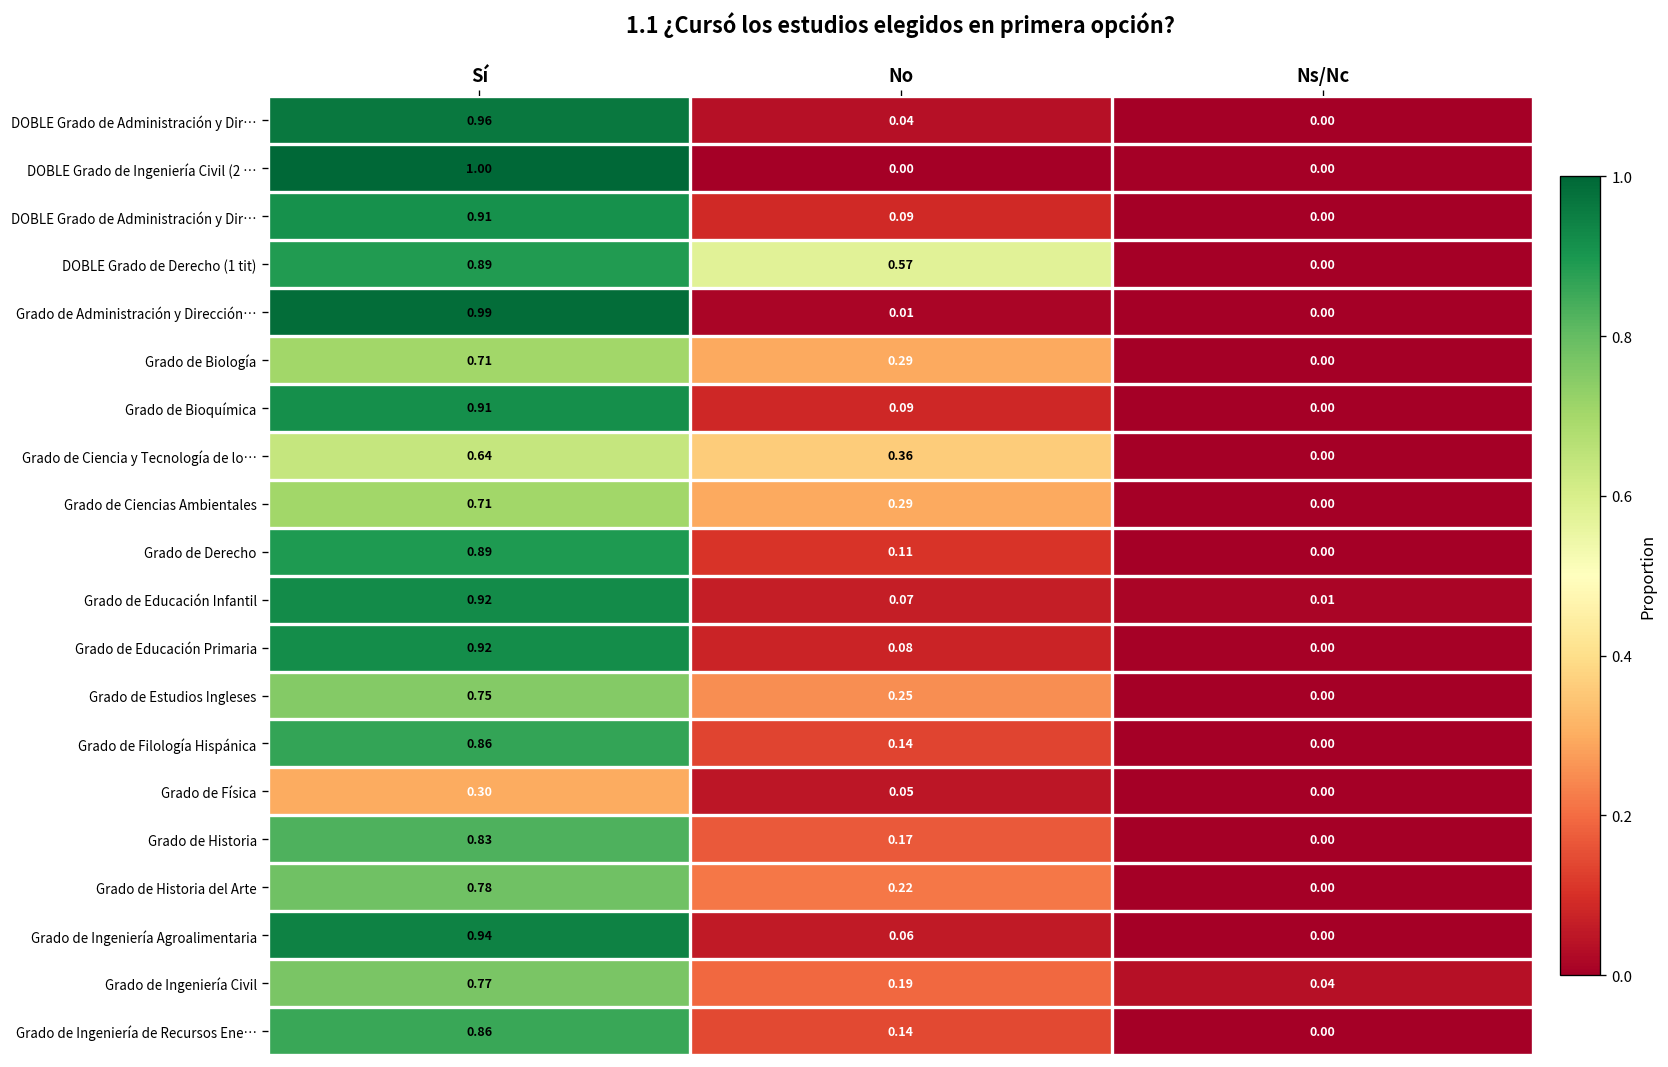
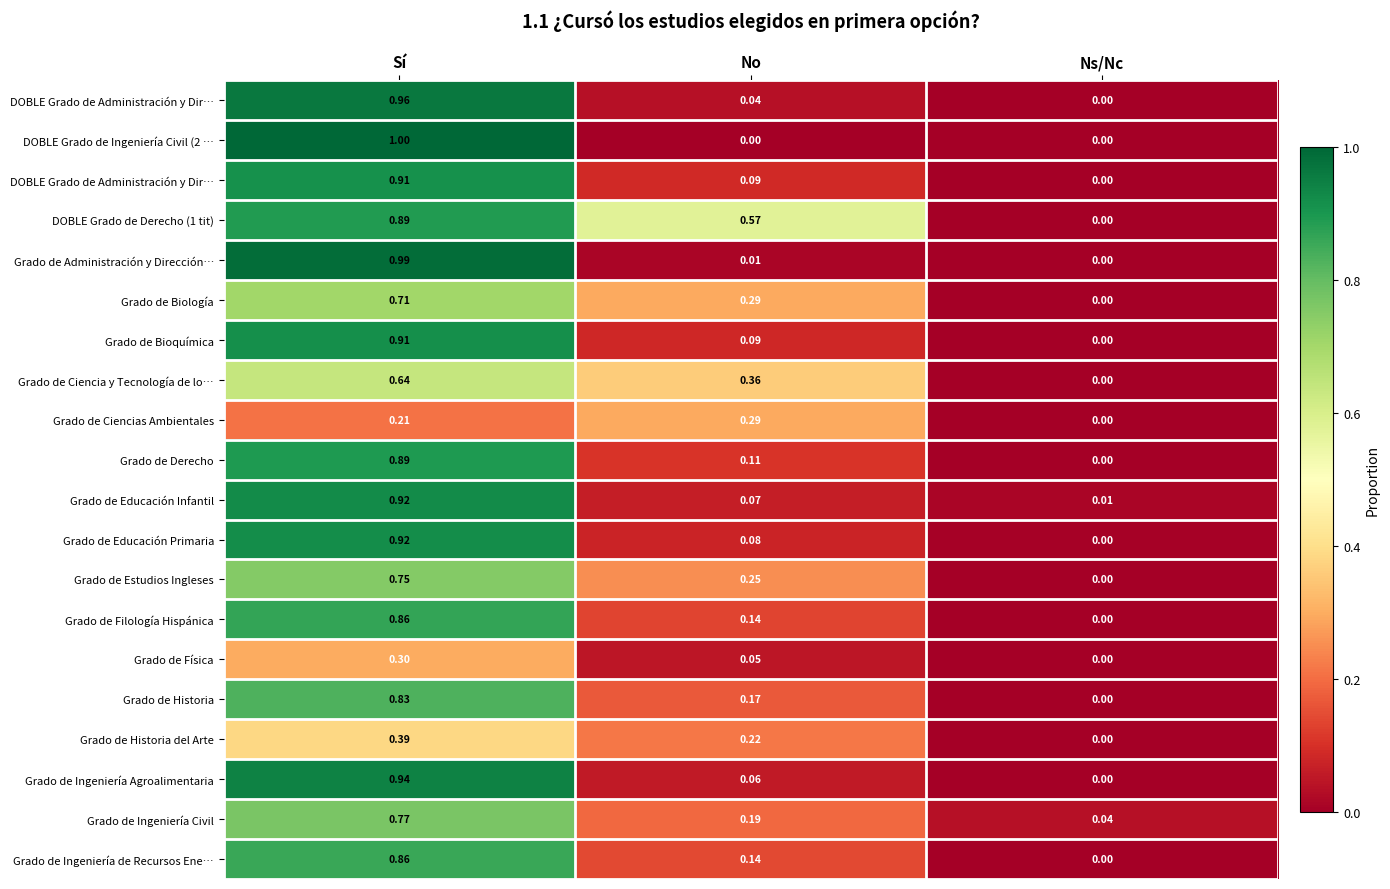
Grado de Ciencias Ambientales, Sí: 0.71 -> 0.21
Grado de Historia del Arte, Sí: 0.78 -> 0.39
